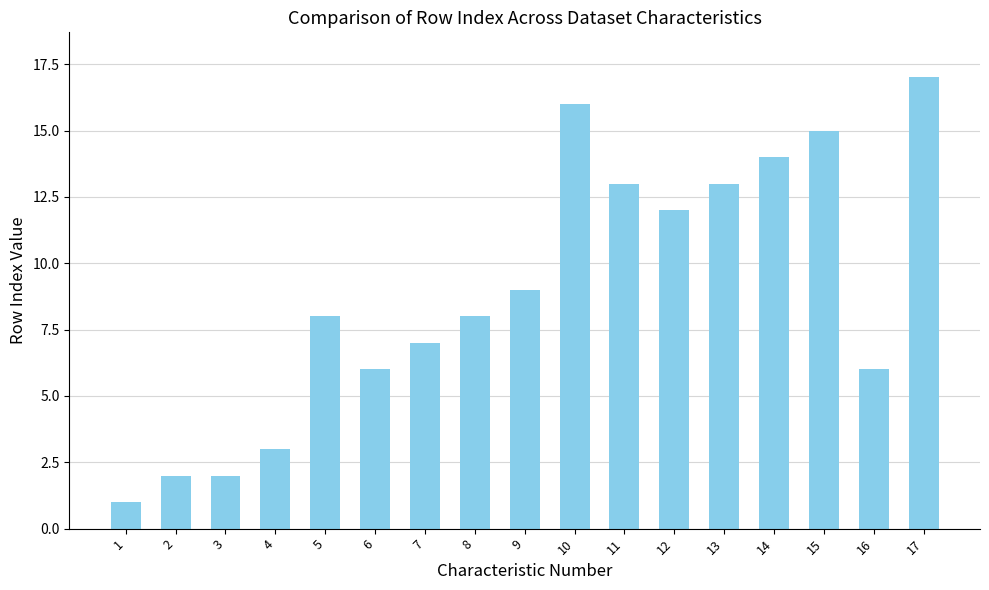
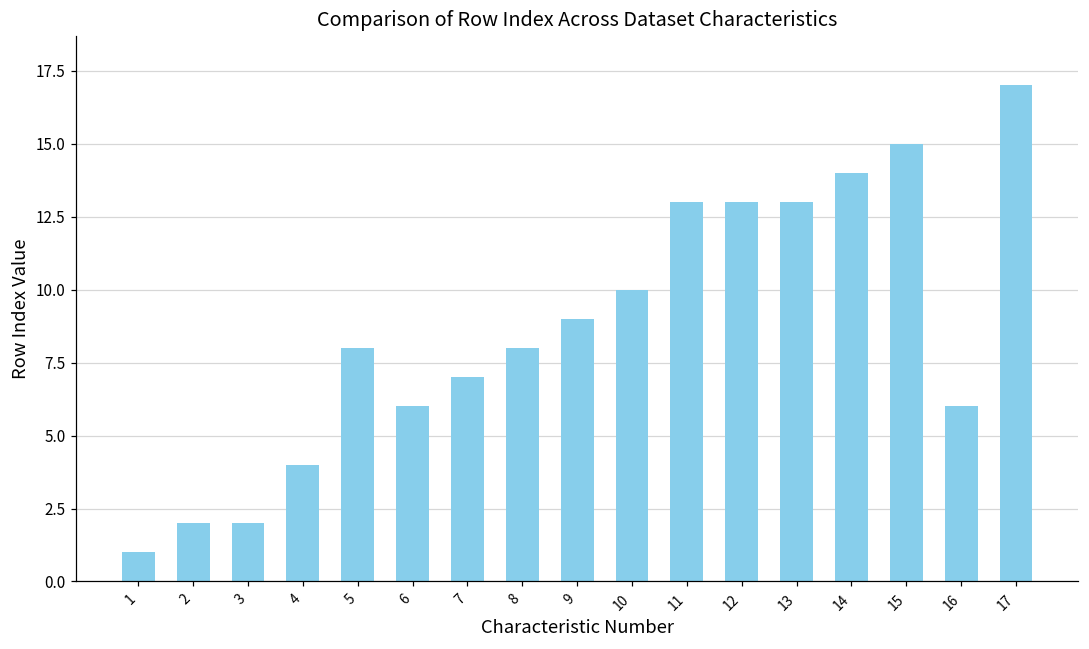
4: 3 -> 4
10: 16 -> 10
12: 12 -> 13
